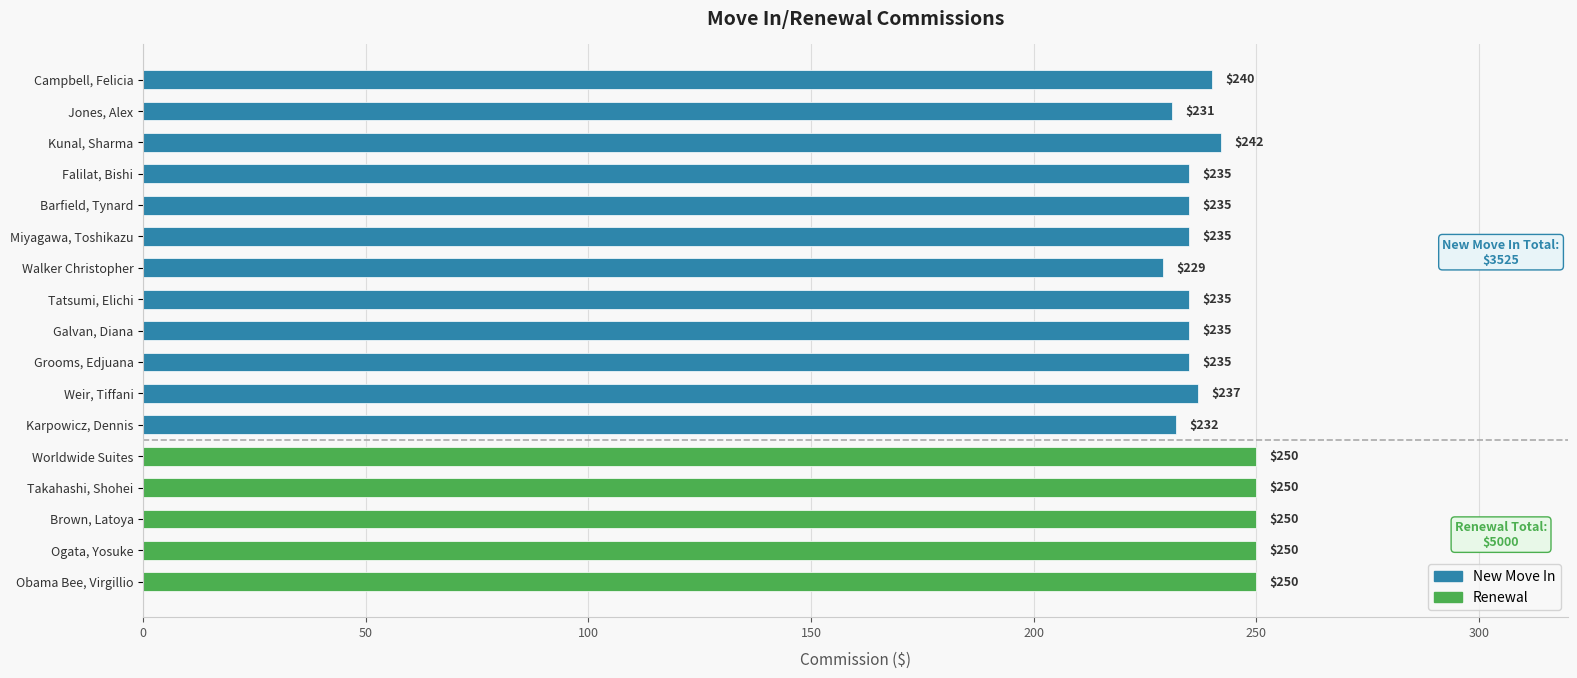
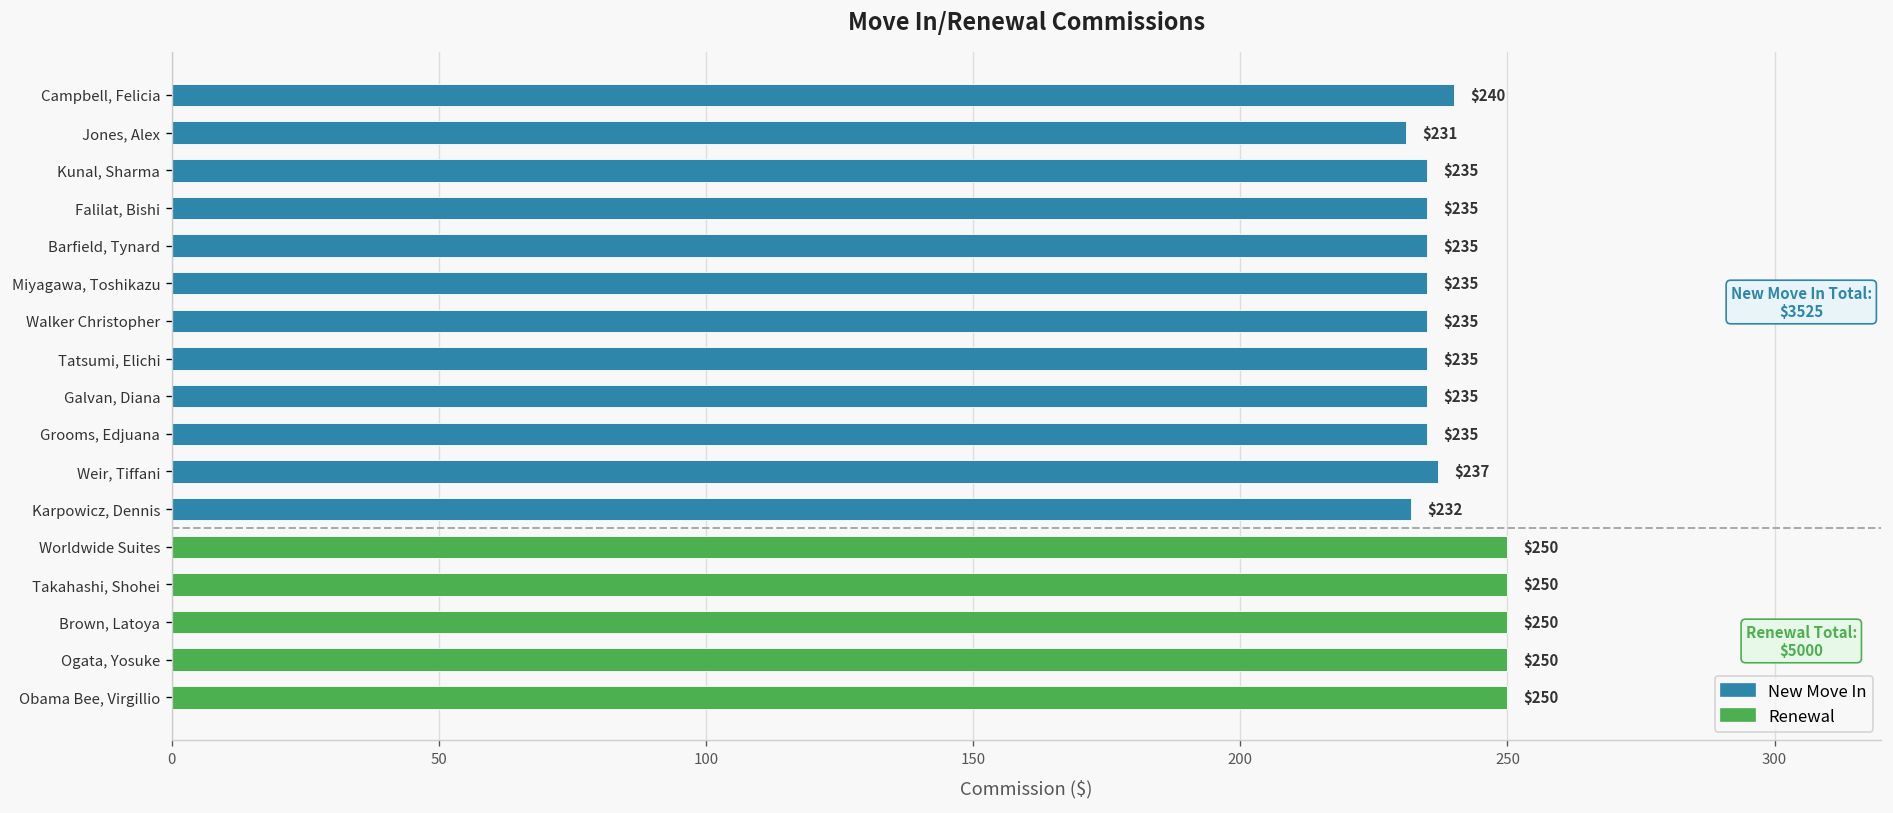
Kunal, Sharma: $242 -> $235
Walker Christopher: $229 -> $235
